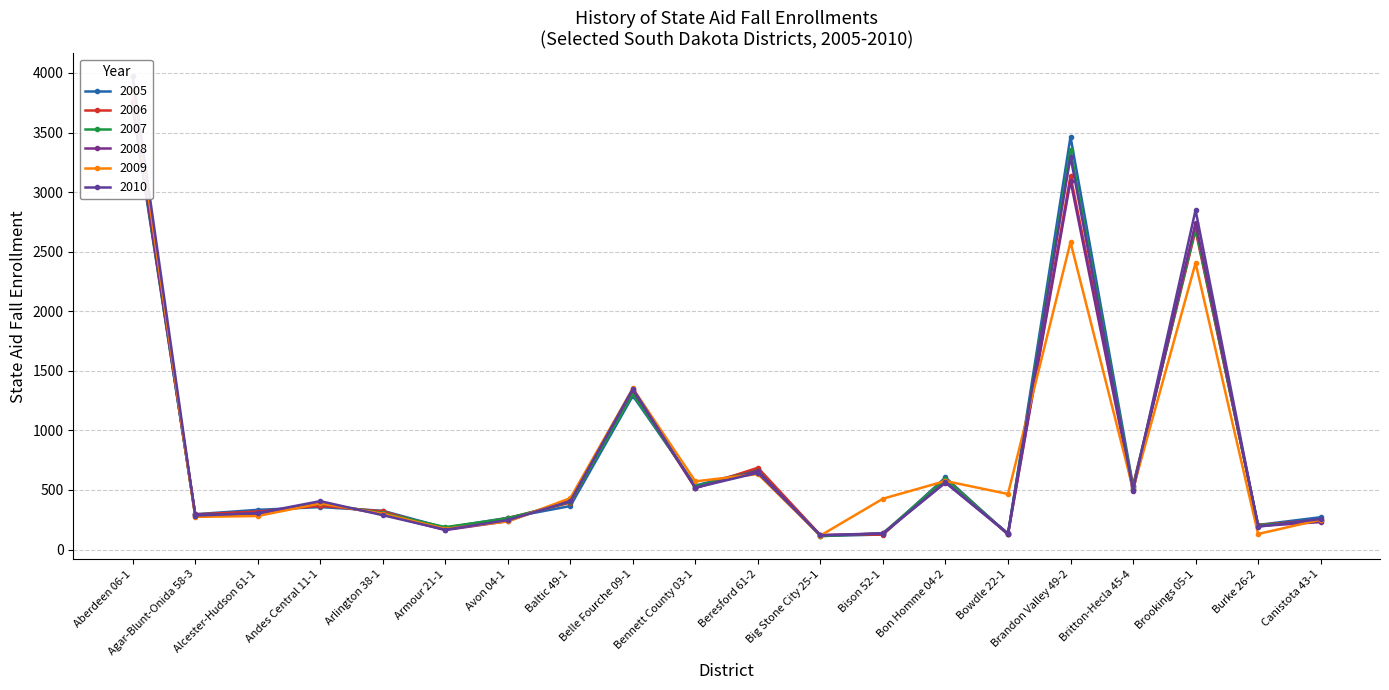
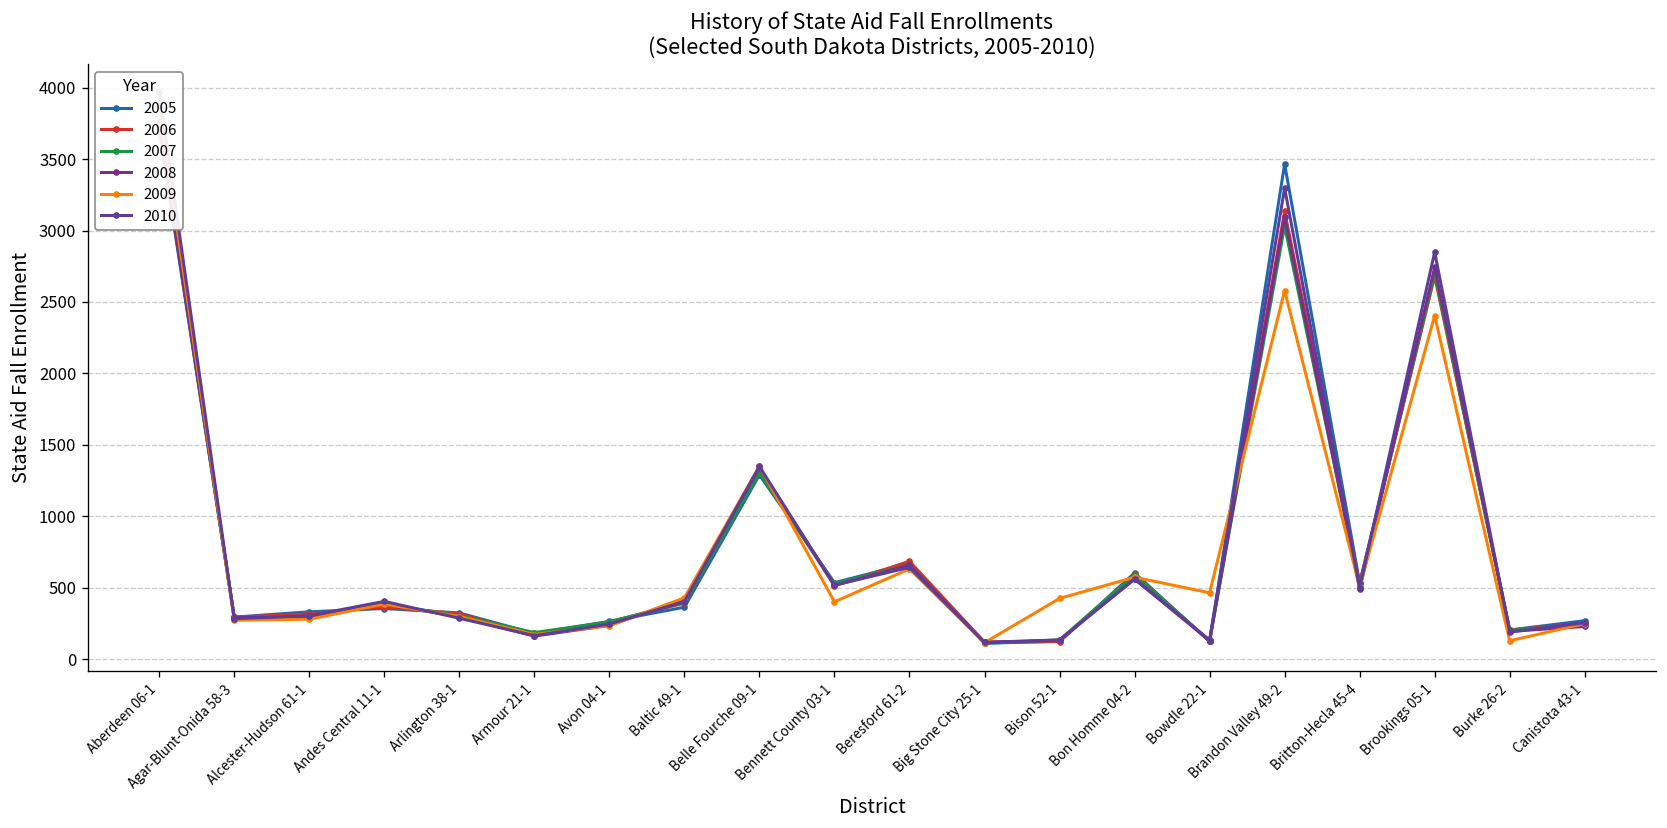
2009, Bennett County 03-1: 570 -> 400
2007, Brandon Valley 49-2: 3360 -> 3030
